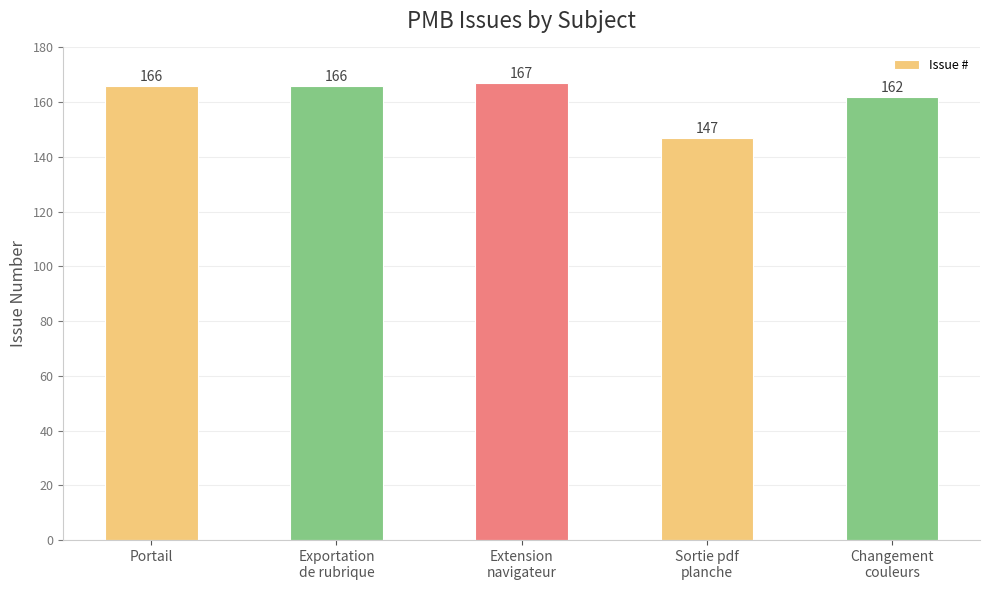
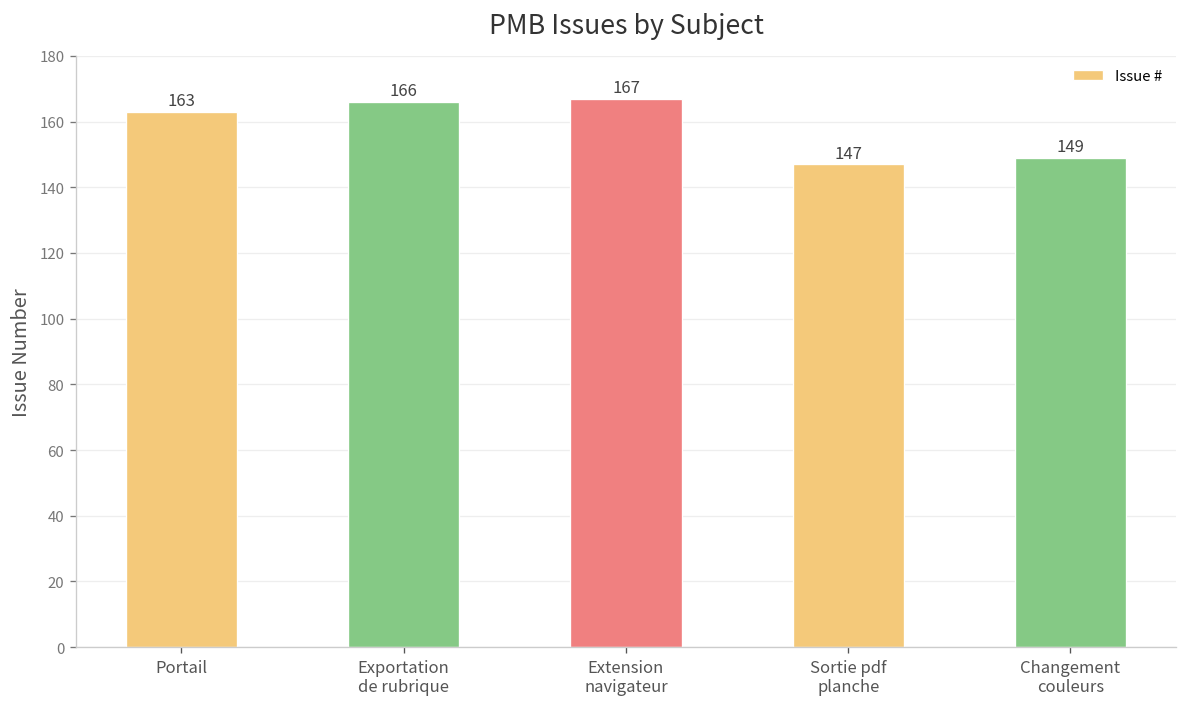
Portail: 166 -> 163
Changement couleurs: 162 -> 149
